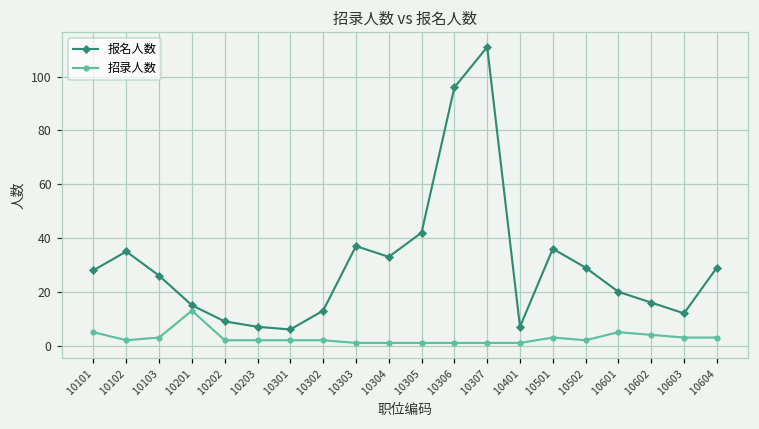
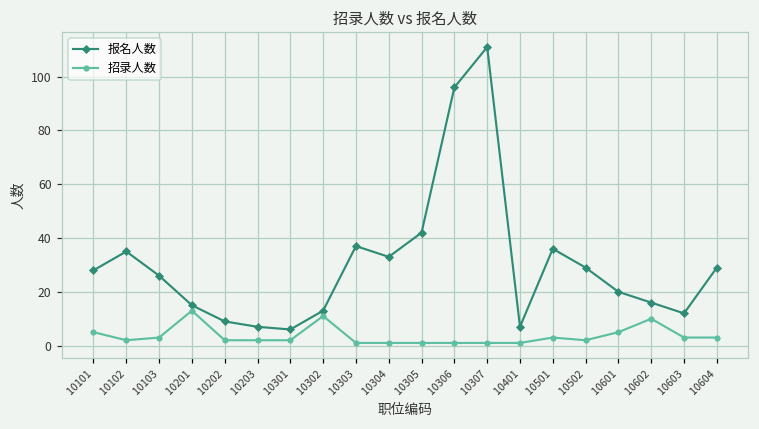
招录人数, 10302: 2 -> 11
招录人数, 10602: 4 -> 10
